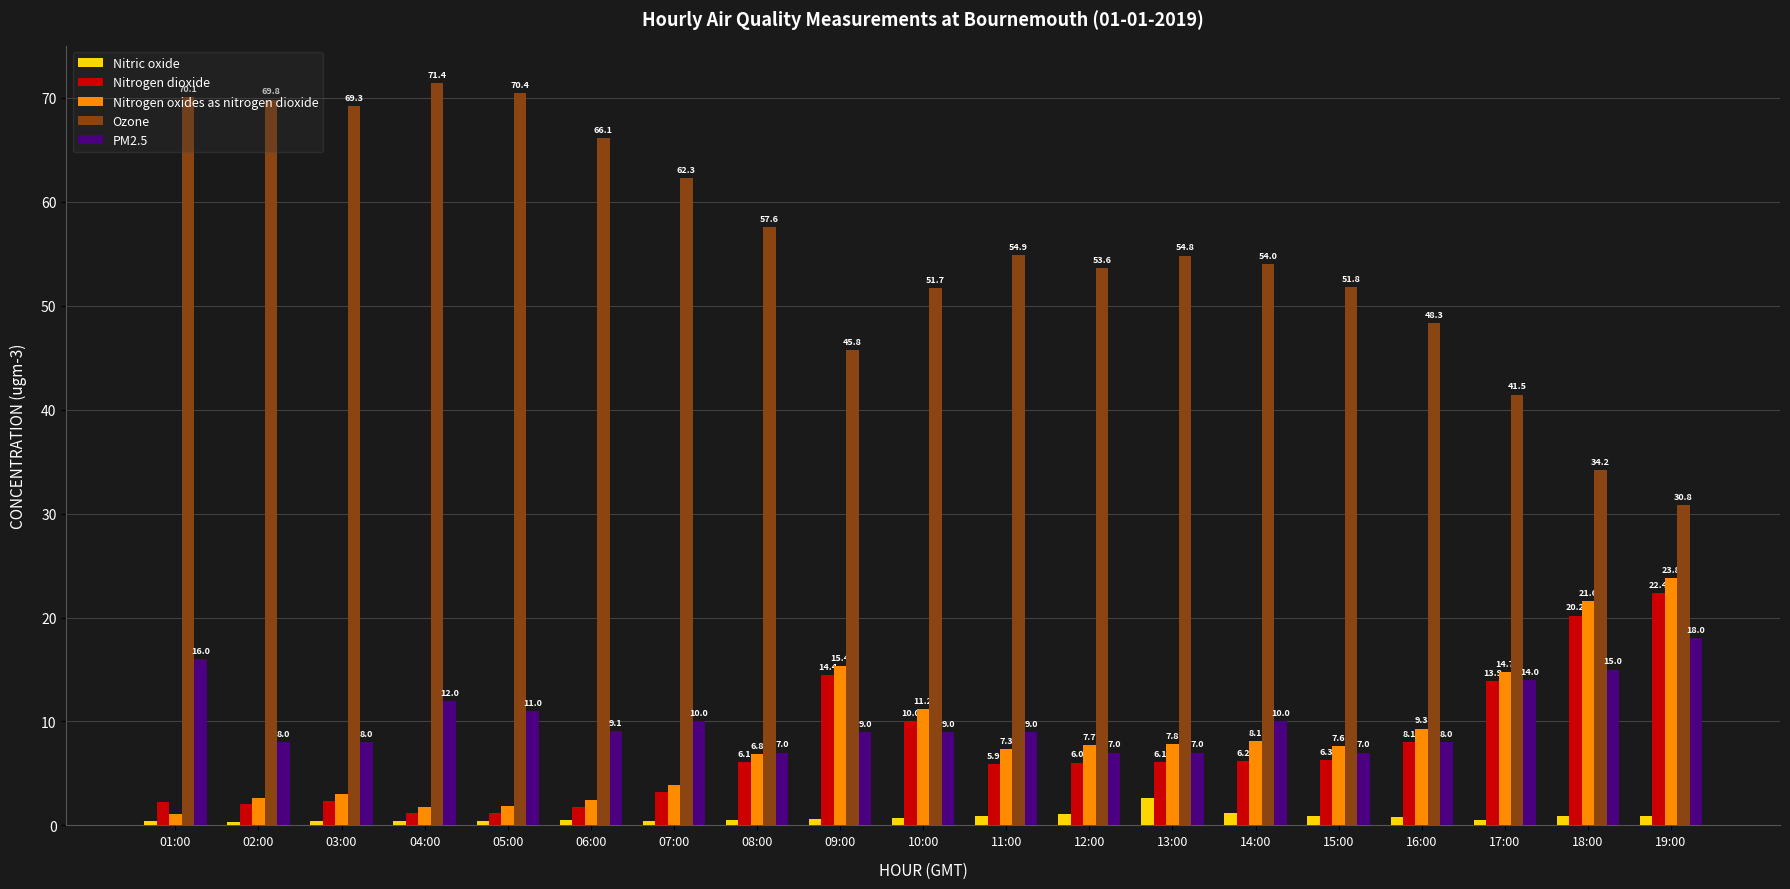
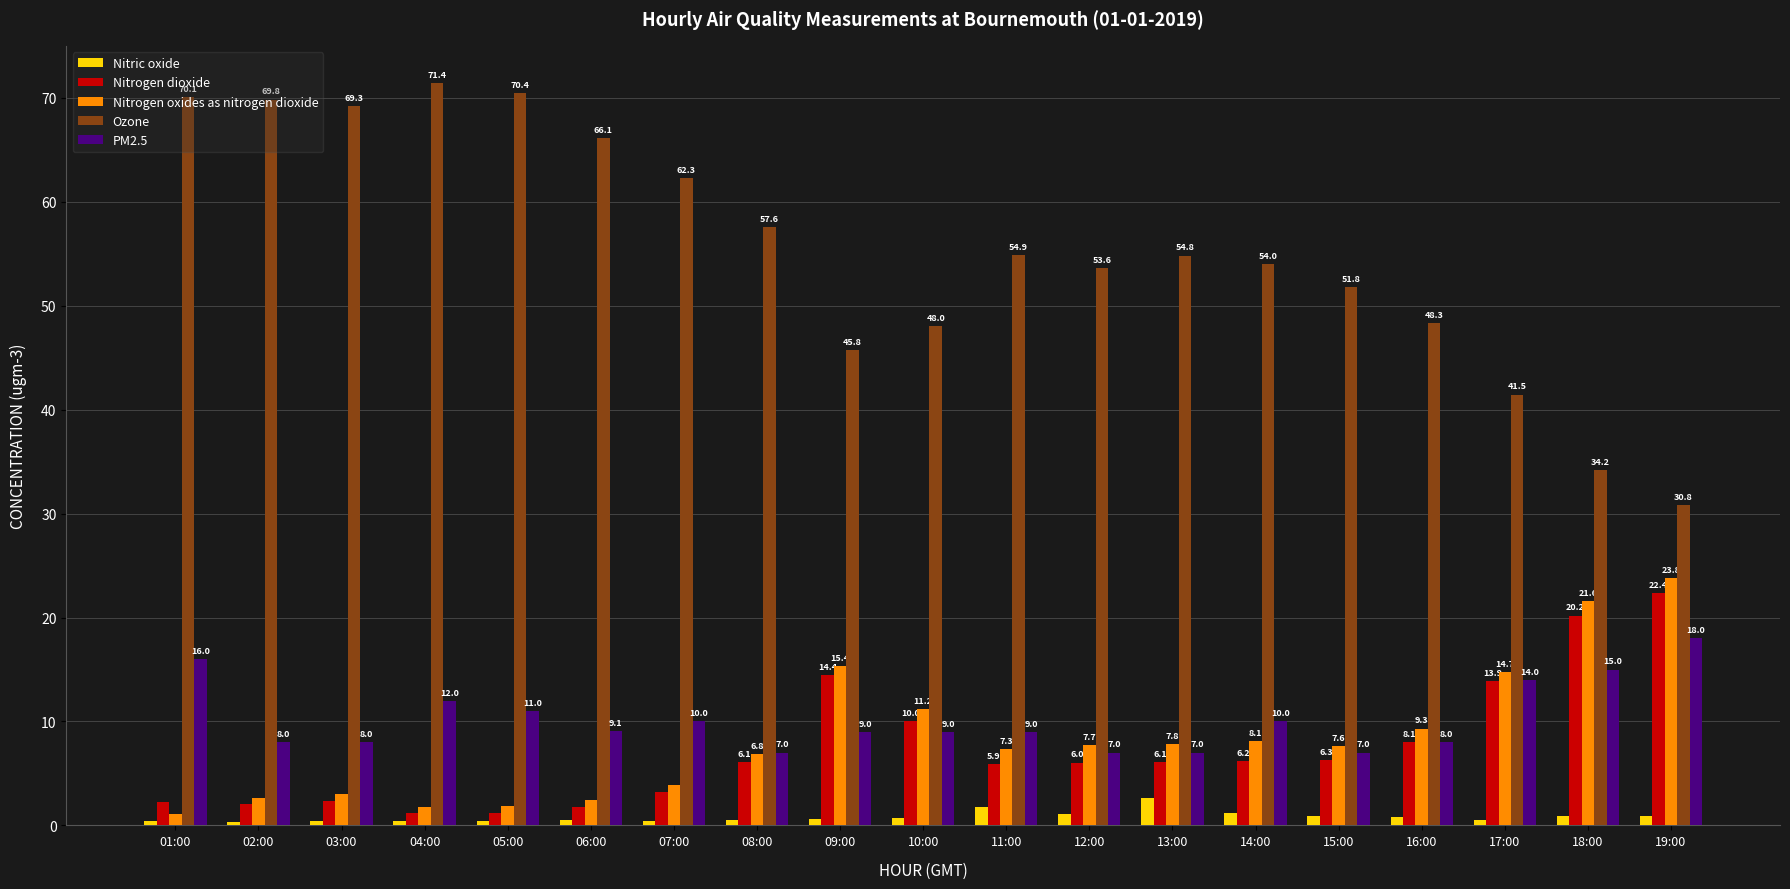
Ozone, 10:00: 51.7 -> 48.0
Nitric oxide, 11:00: 0.9 -> 1.8
